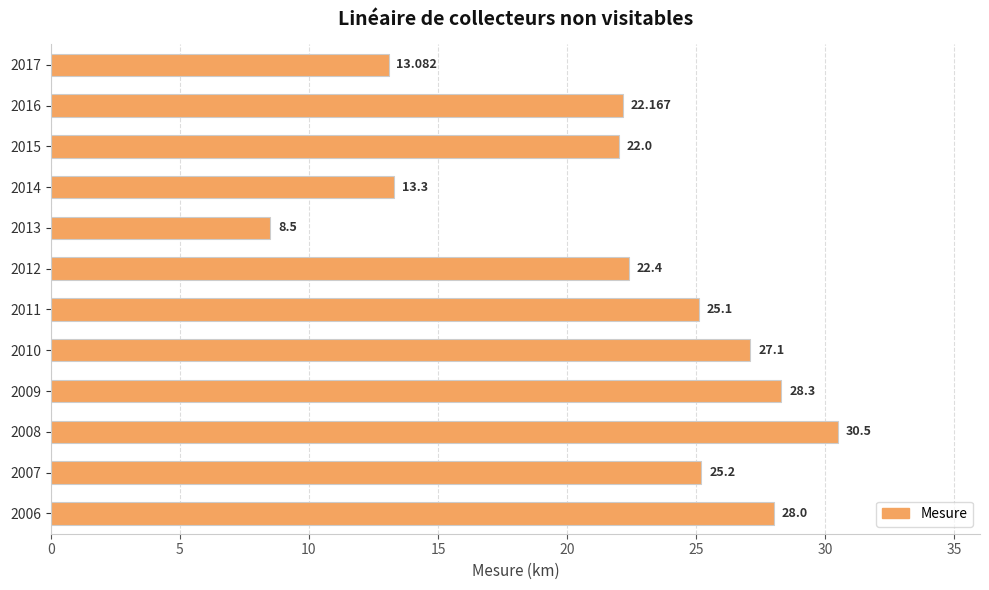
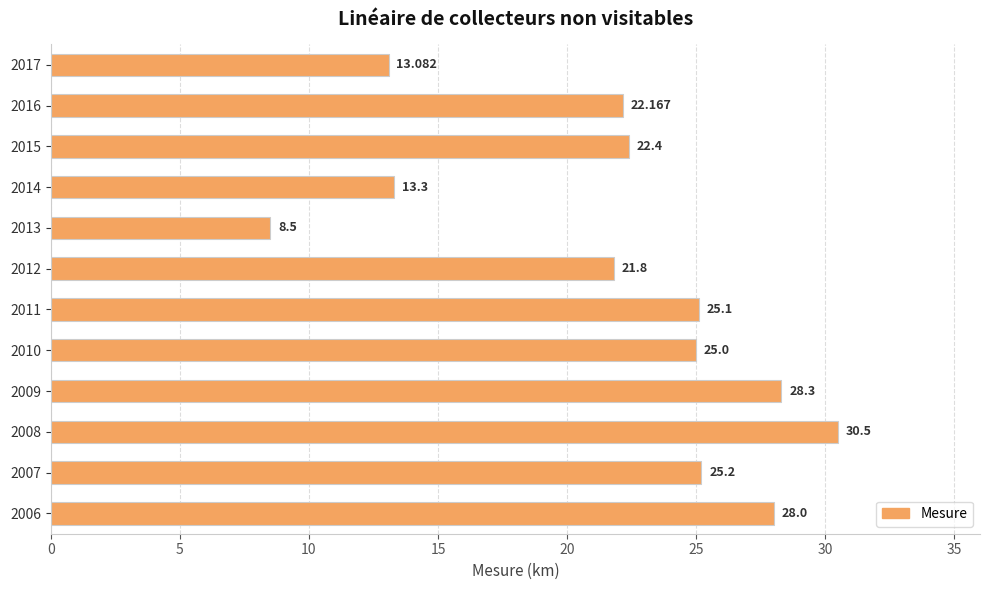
2015: 22.0 -> 22.4
2012: 22.4 -> 21.8
2010: 27.1 -> 25.0
